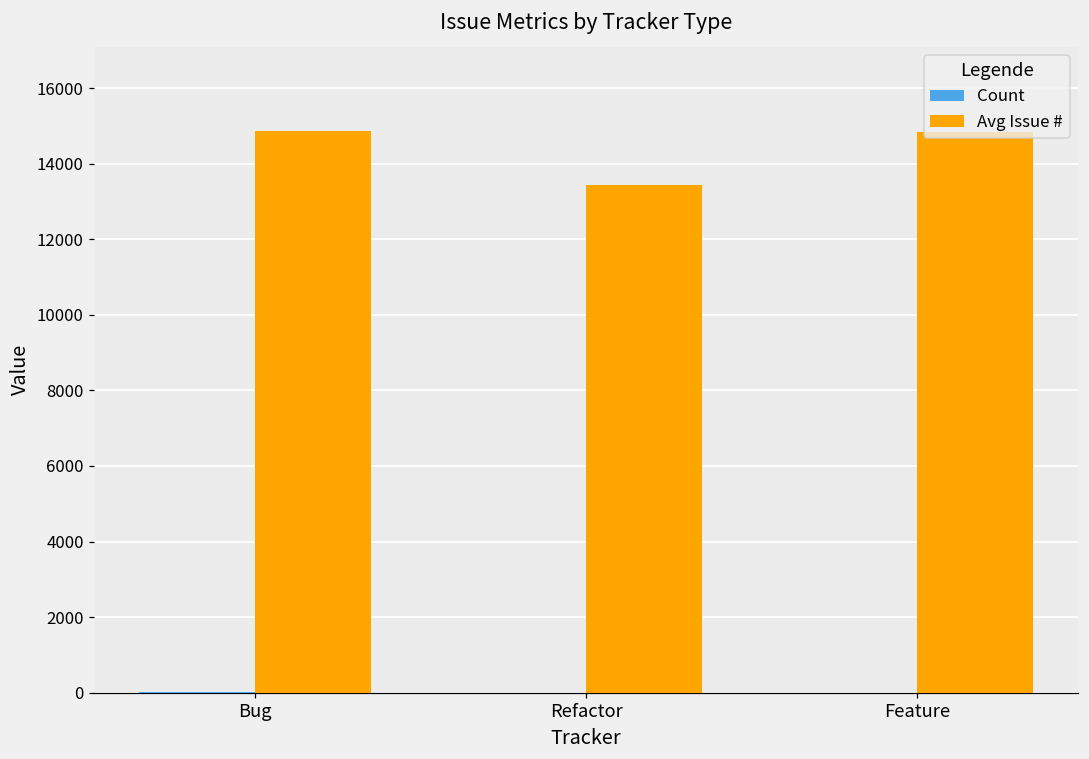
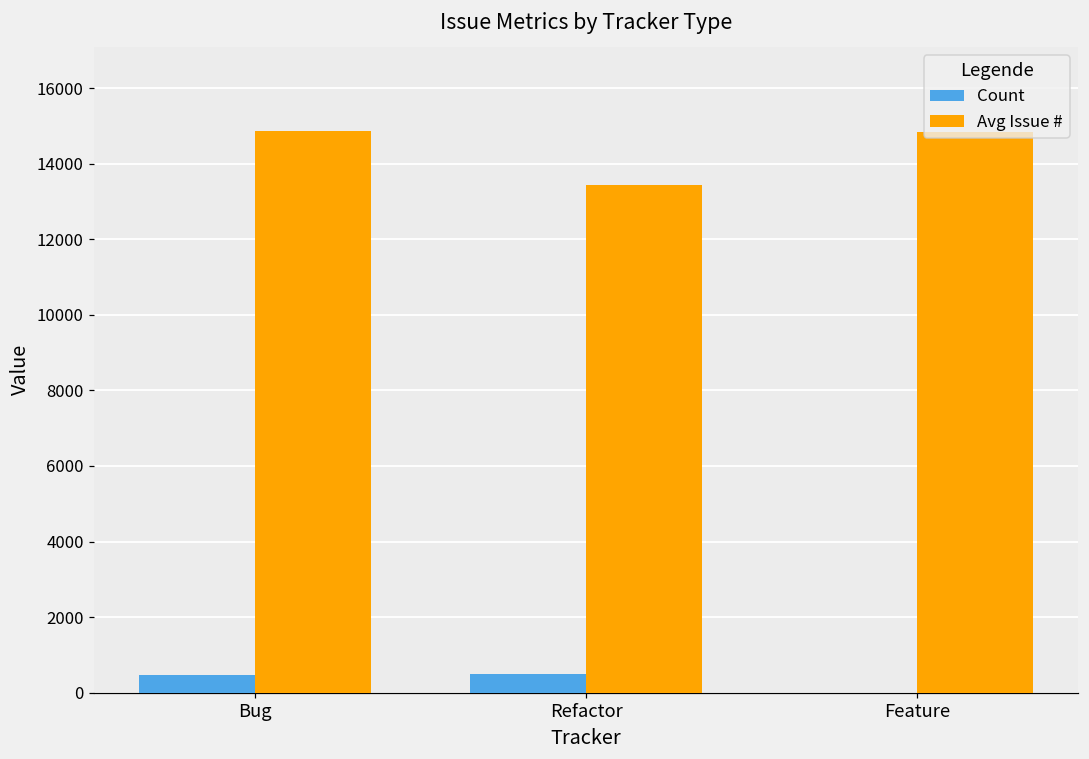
Count, Bug: 0 -> 500
Count, Refactor: 0 -> 500
